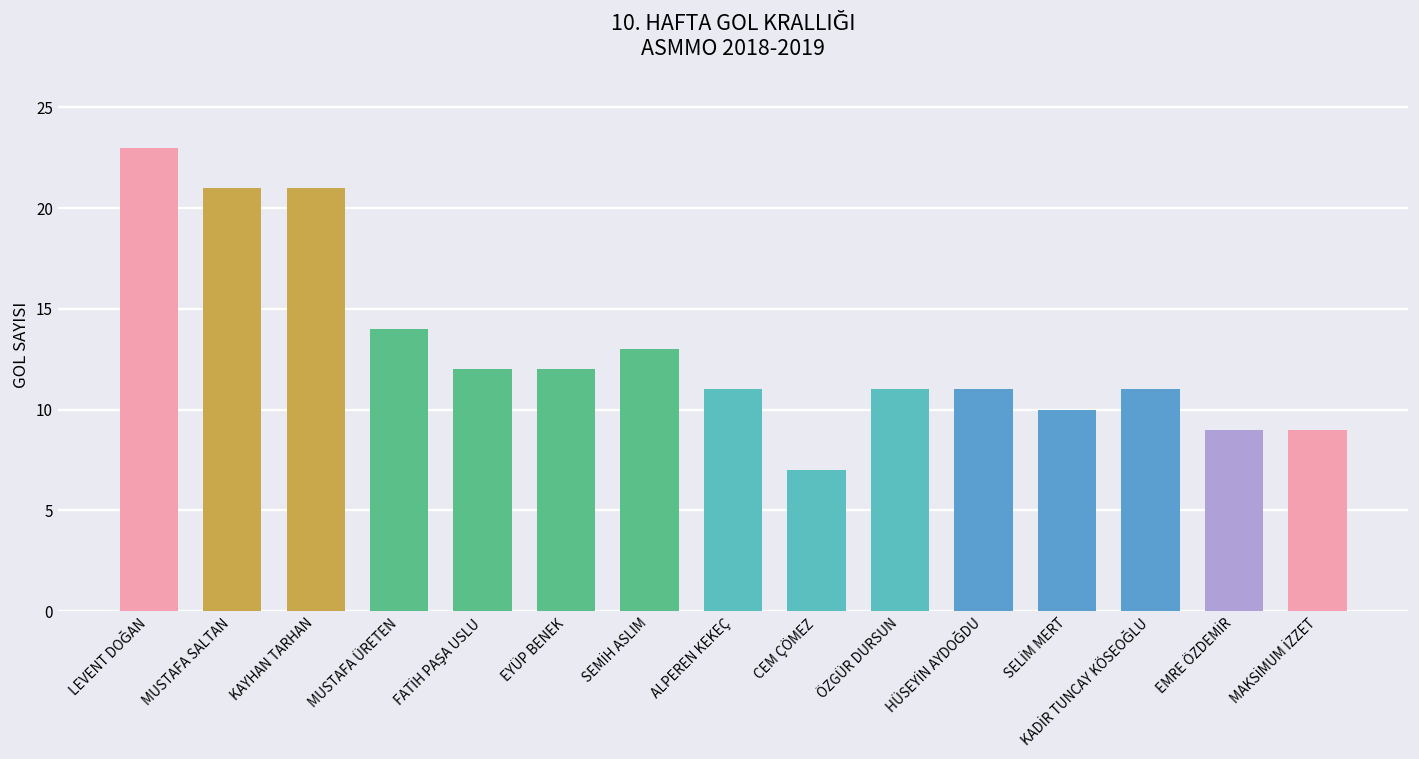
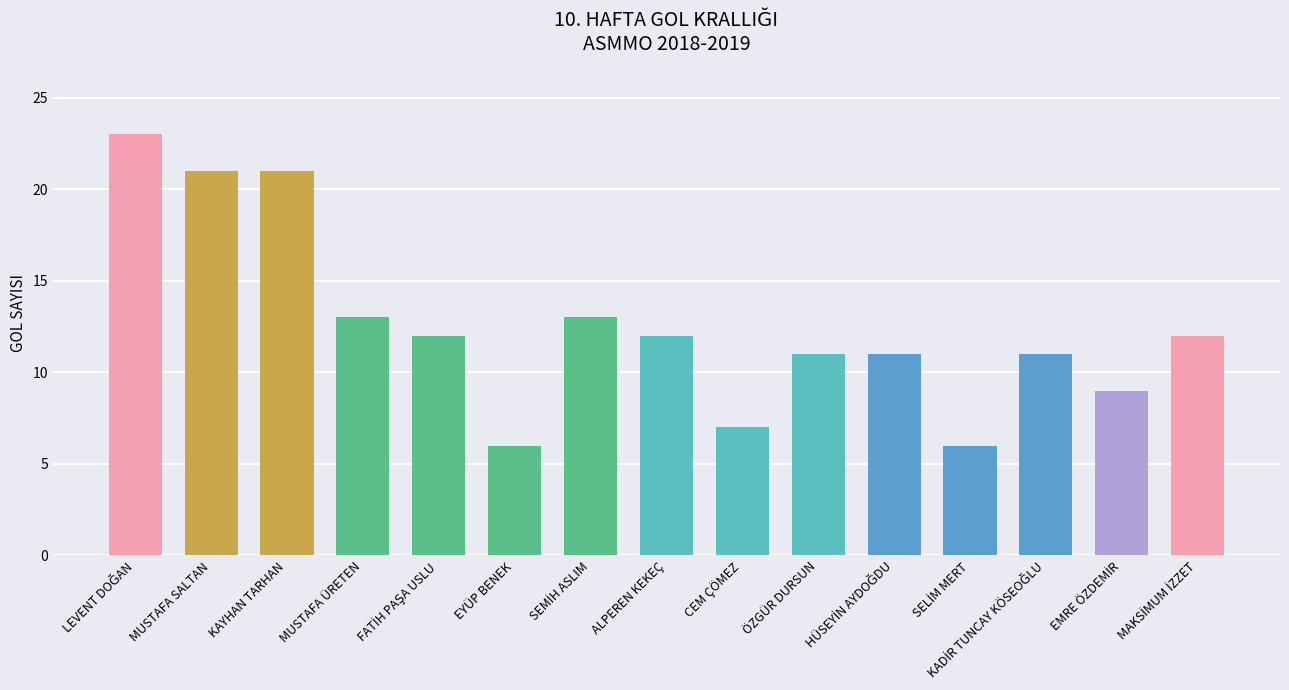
MUSTAFA ÜRETEN: 14 -> 13
EYÜP BENEK: 12 -> 6
ALPEREN KEKEÇ: 11 -> 12
SELİM MERT: 10 -> 6
MAKSİMUM İZZET: 9 -> 12
